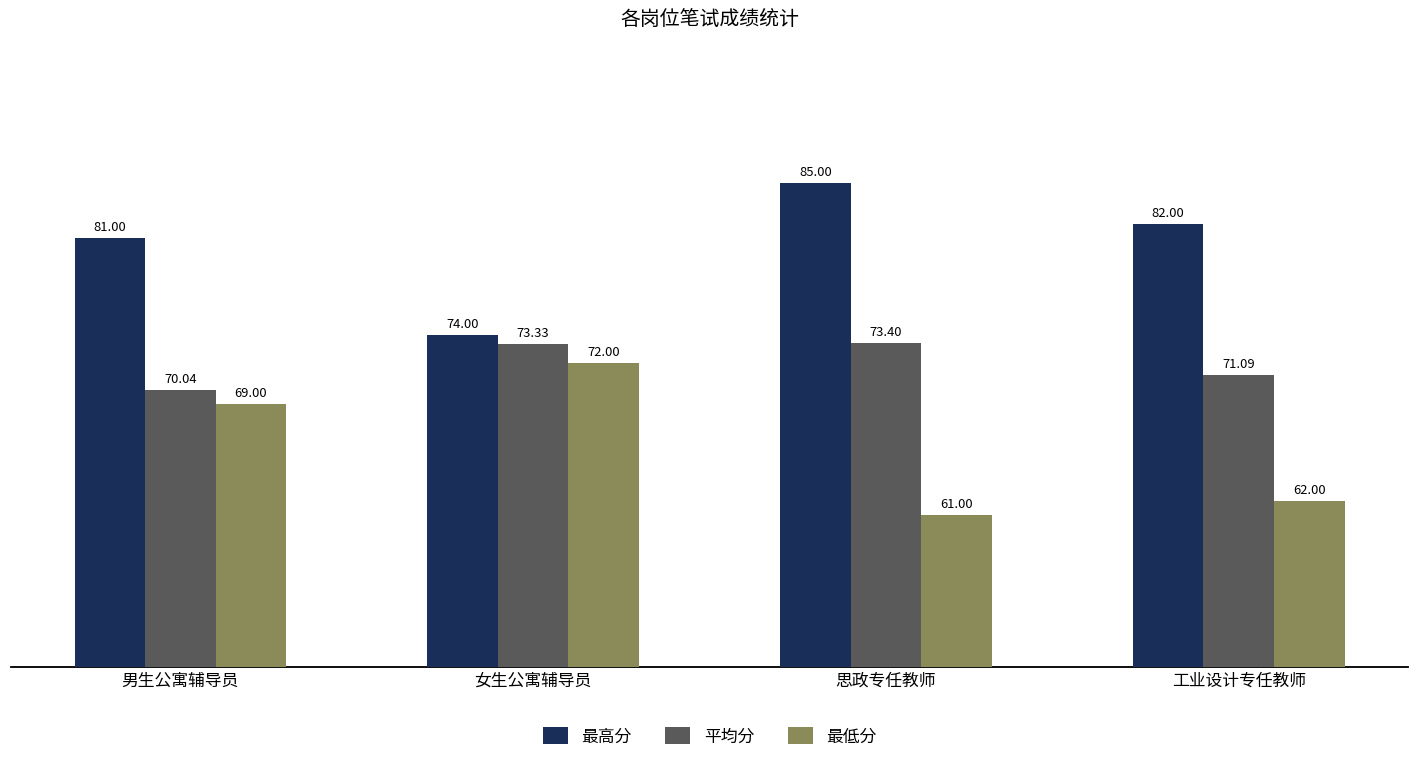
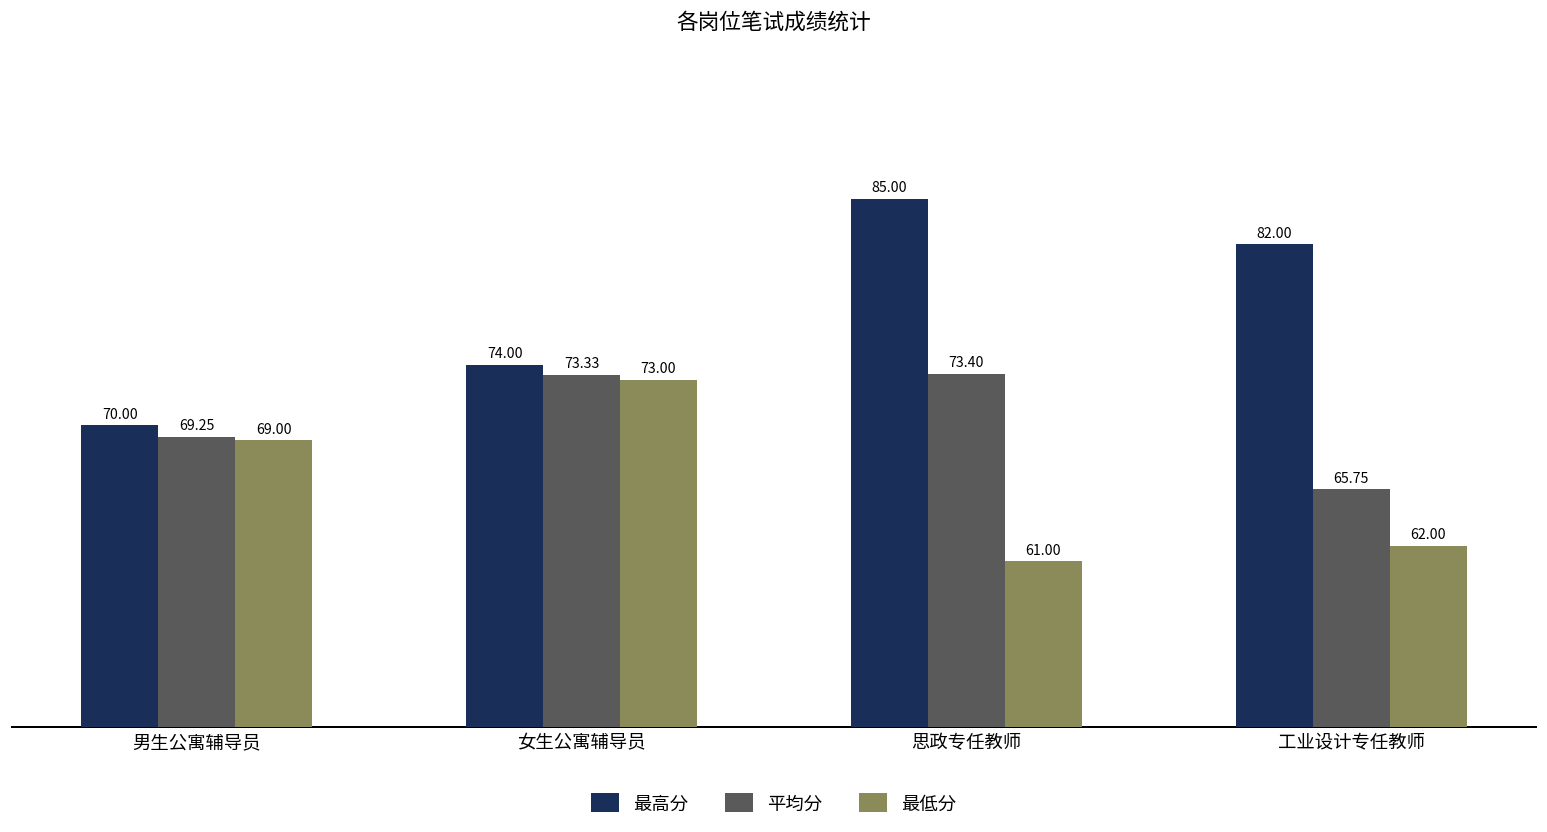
最高分, 男生公寓辅导员: 81.00 -> 70.00
平均分, 男生公寓辅导员: 70.04 -> 69.25
最低分, 女生公寓辅导员: 72.00 -> 73.00
平均分, 工业设计专任教师: 71.09 -> 65.75
